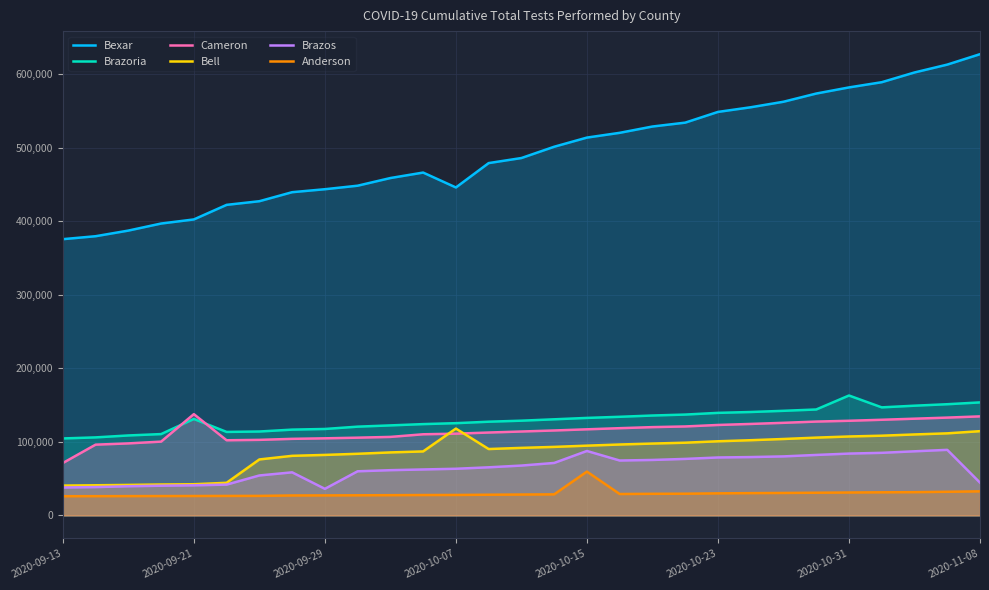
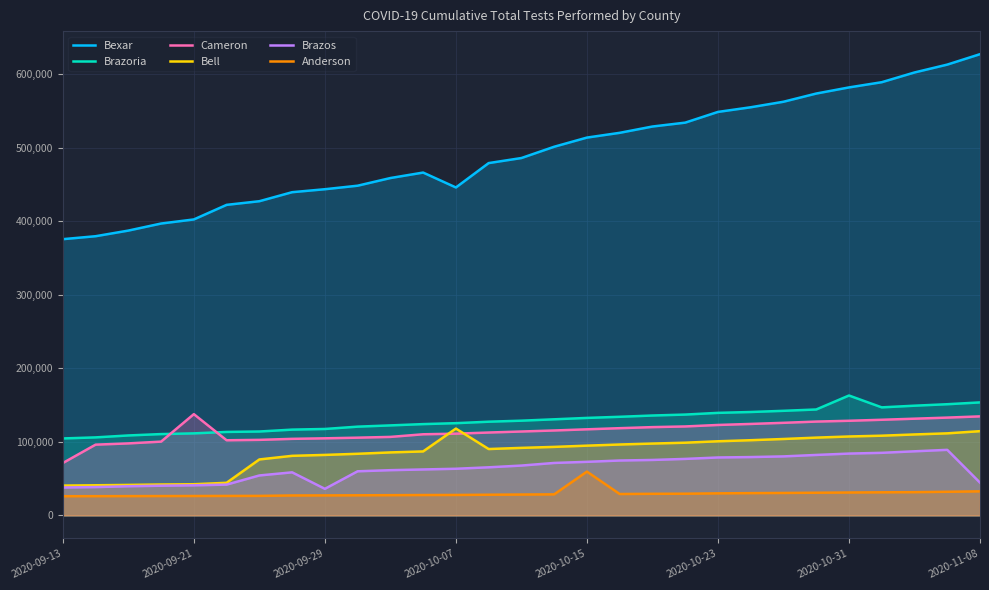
Brazoria, 2020-09-21: 130,000 -> 110,000
Brazos, 2020-10-15: 90,000 -> 70,000
